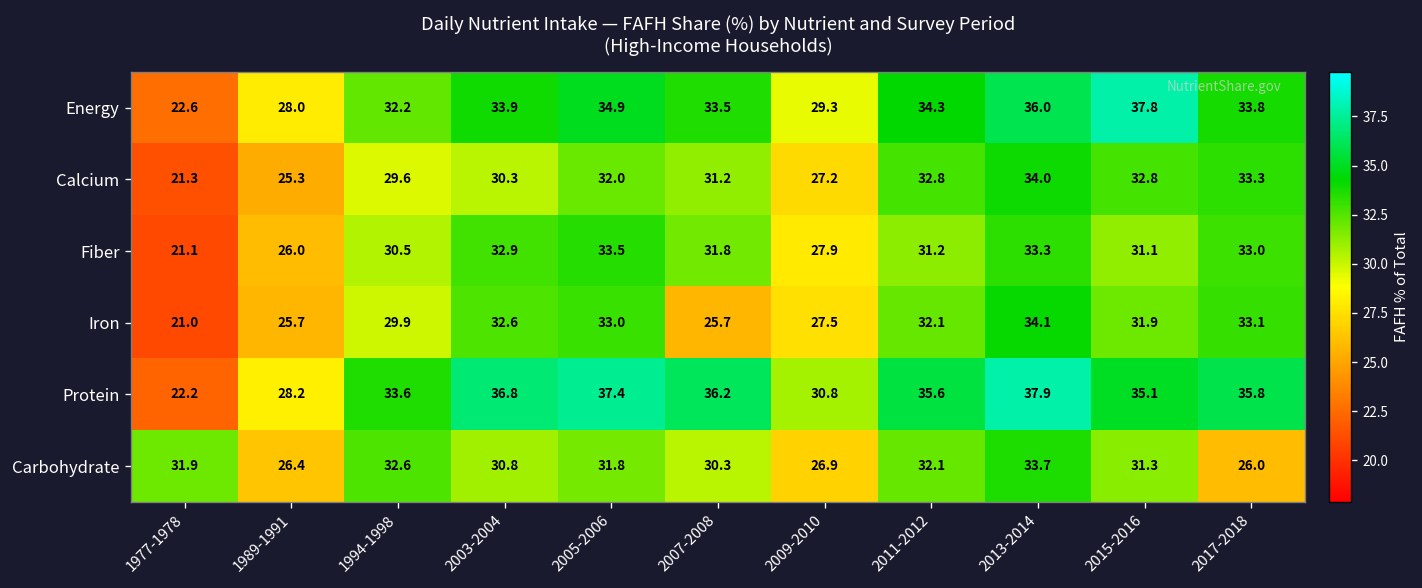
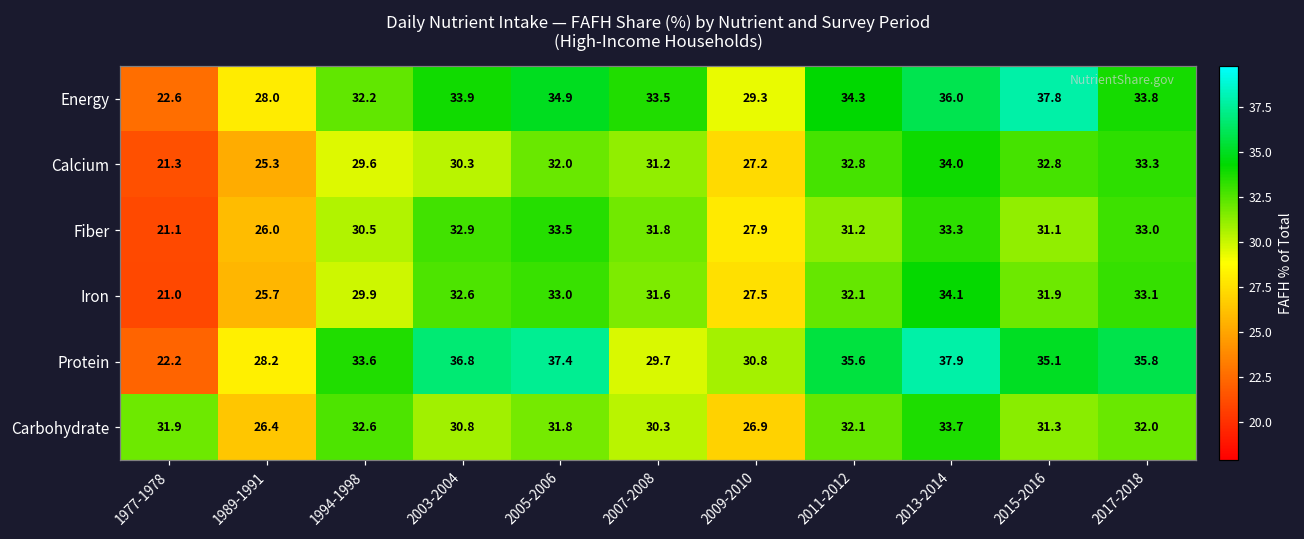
Iron, 2007-2008: 25.7 -> 31.6
Protein, 2007-2008: 36.2 -> 29.7
Carbohydrate, 2017-2018: 26.0 -> 32.0
